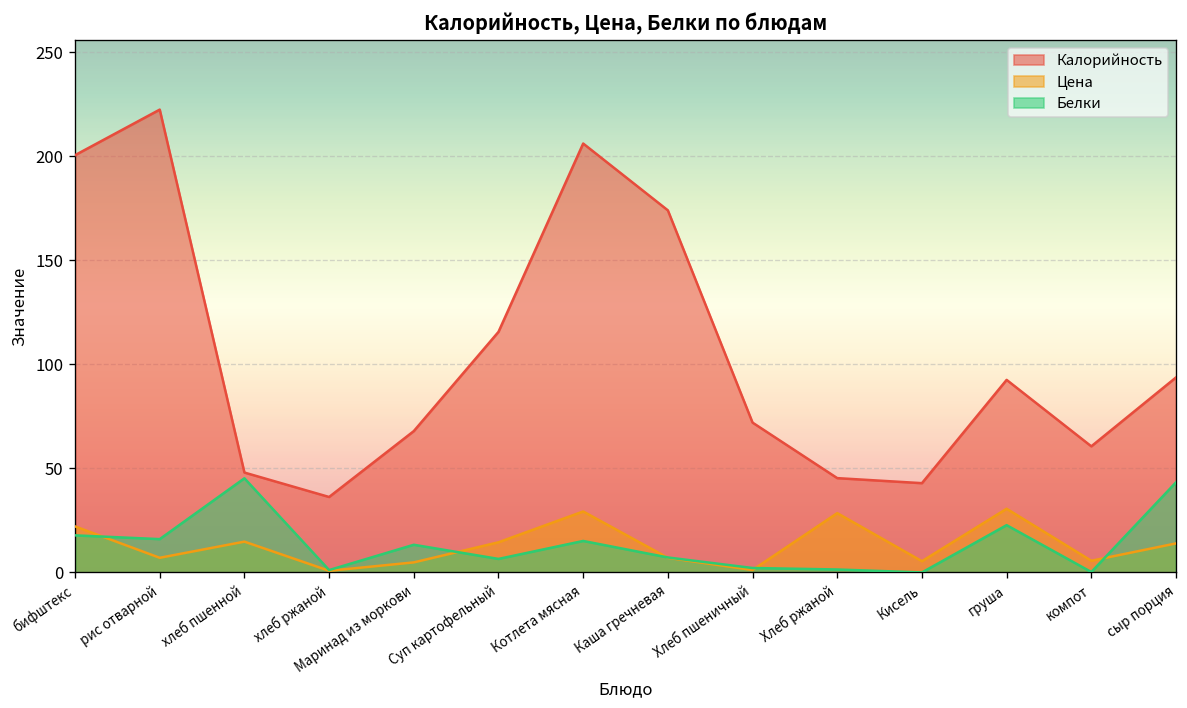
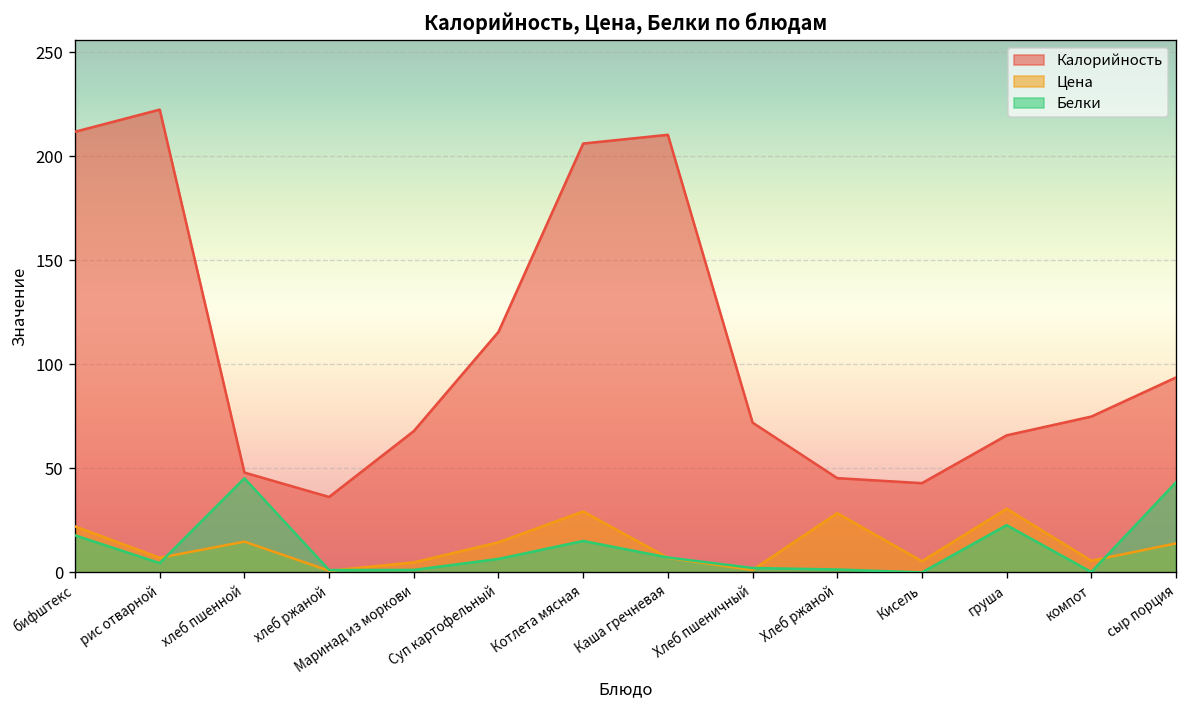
Калорийность, бифштекс: 201 -> 212
Белки, рис отварной: 16 -> 4
Белки, Маринад из моркови: 13 -> 1
Калорийность, Каша гречневая: 174 -> 210
Калорийность, груша: 93 -> 66
Калорийность, компот: 61 -> 75
